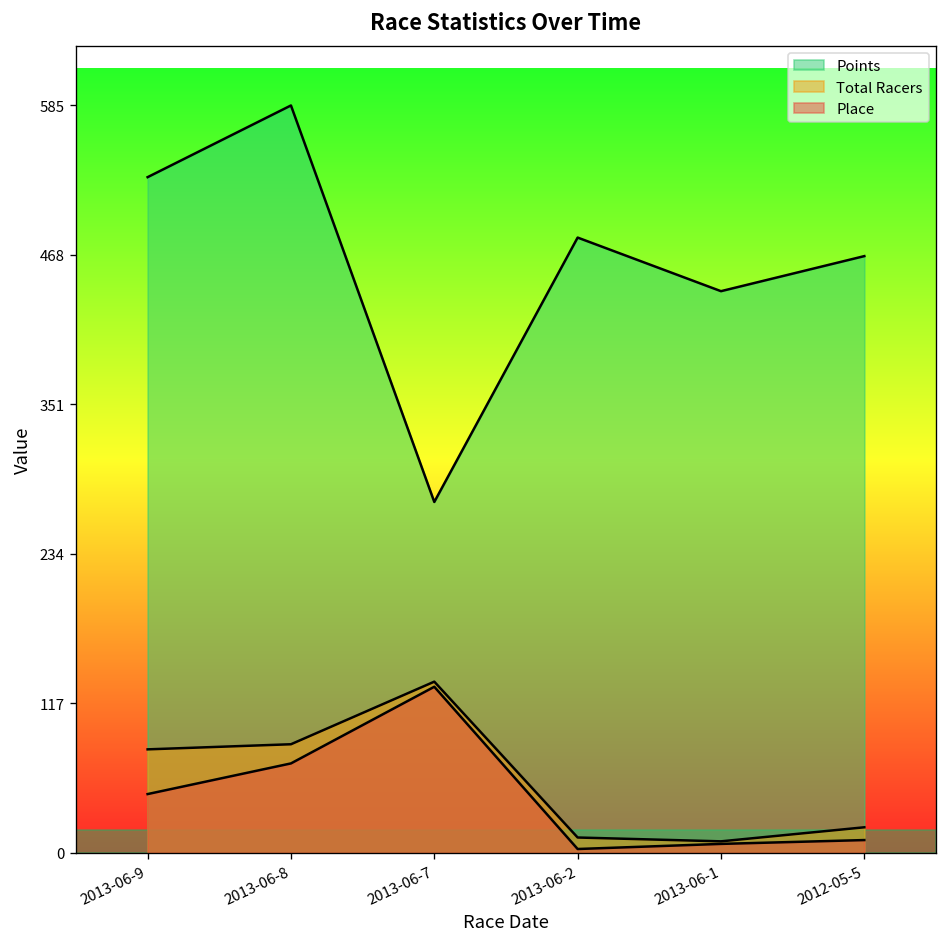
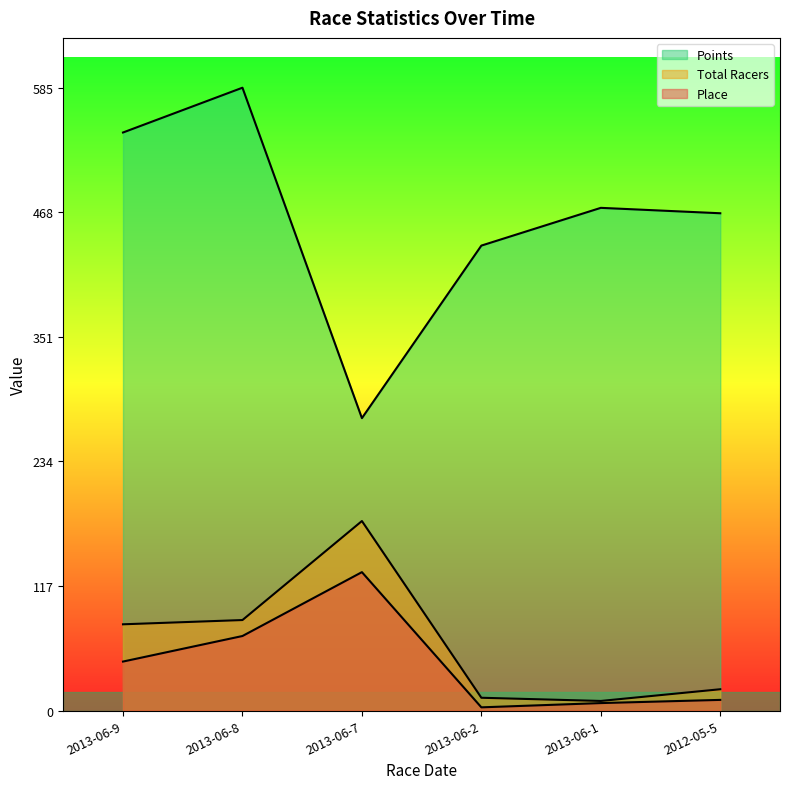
Points, 2013-06-9: 529 -> 543
Total Racers, 2013-06-7: 134 -> 178
Points, 2013-06-2: 482 -> 437
Points, 2013-06-1: 440 -> 472
